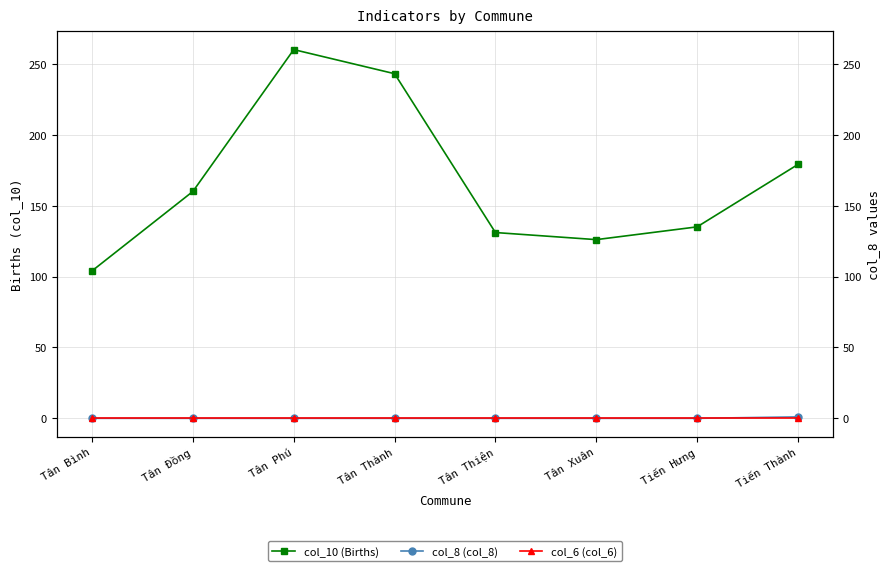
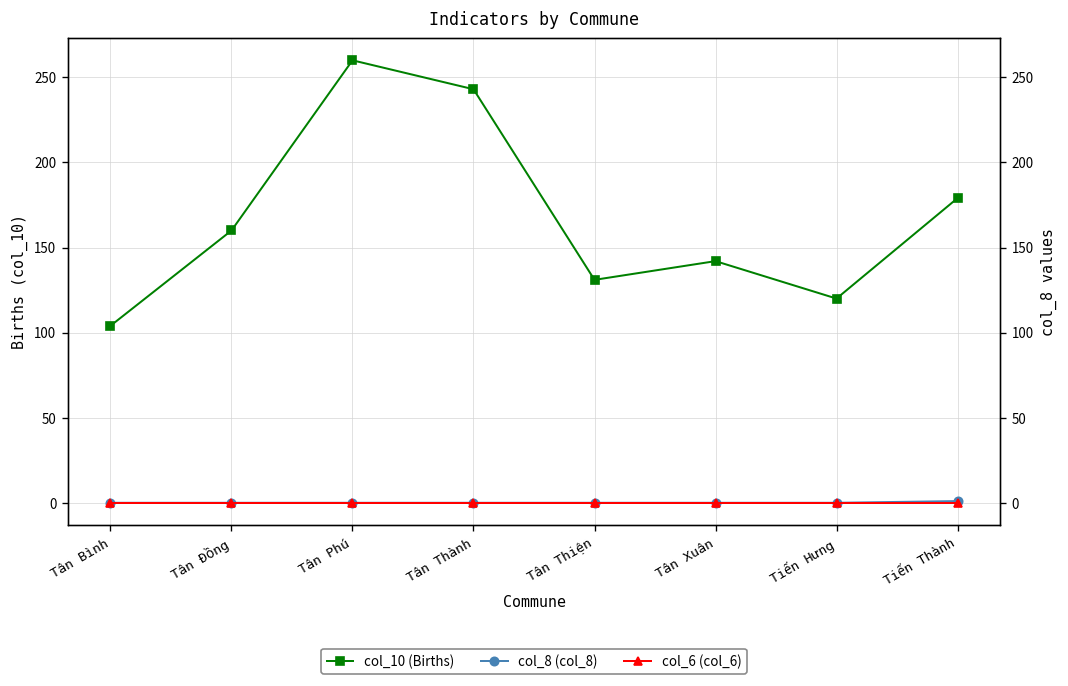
col_10 (Births), Tân Xuân: 126 -> 142
col_10 (Births), Tiến Hưng: 135 -> 120
